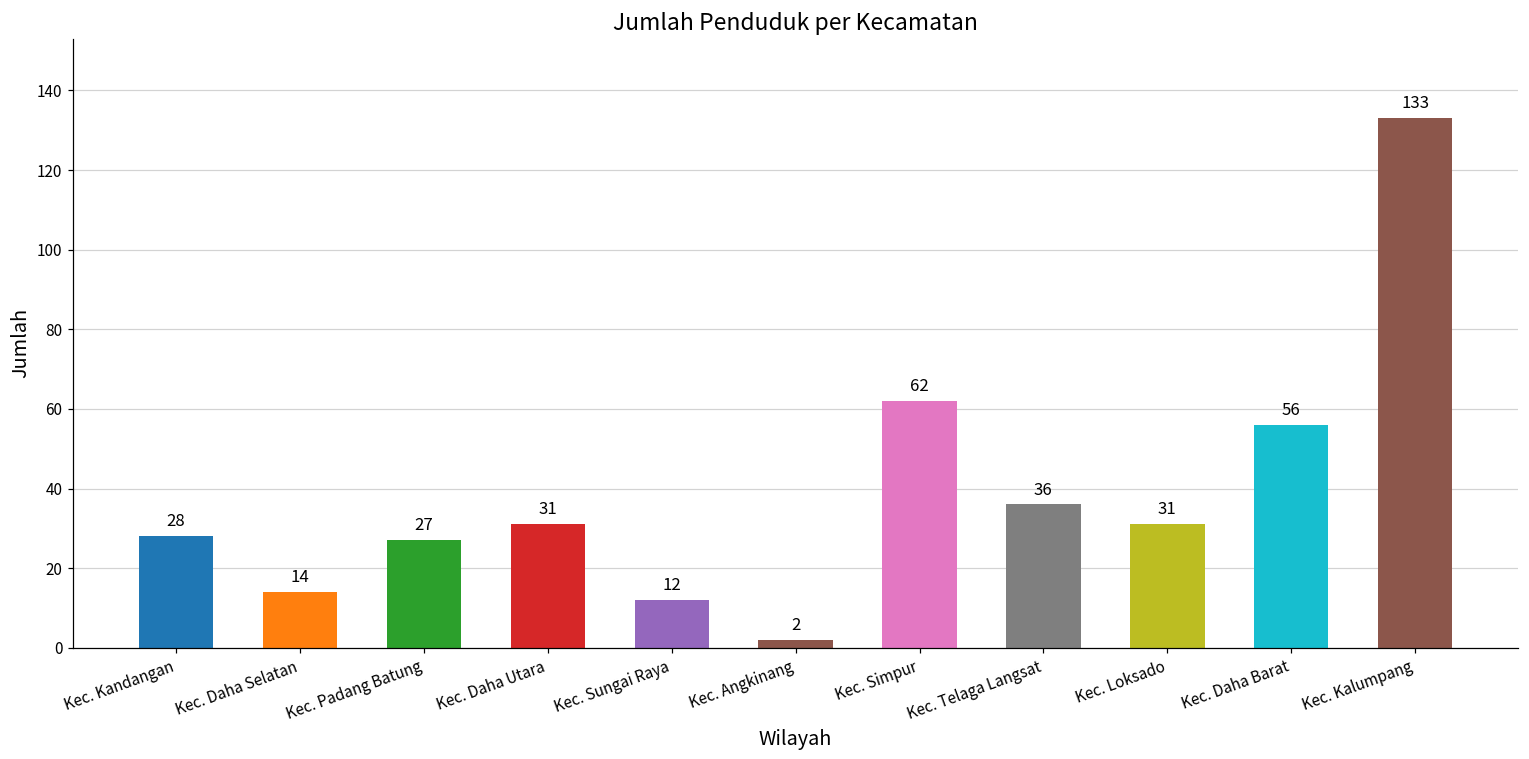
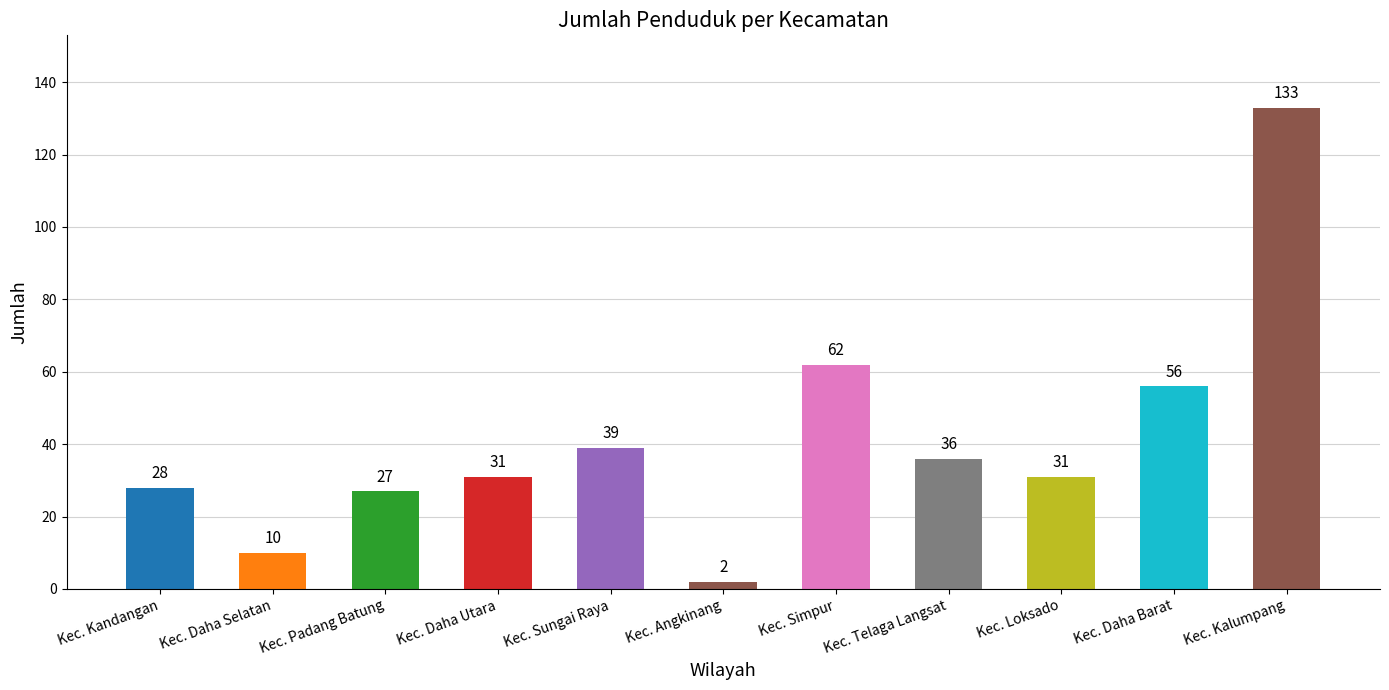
Kec. Daha Selatan: 14 -> 10
Kec. Sungai Raya: 12 -> 39
